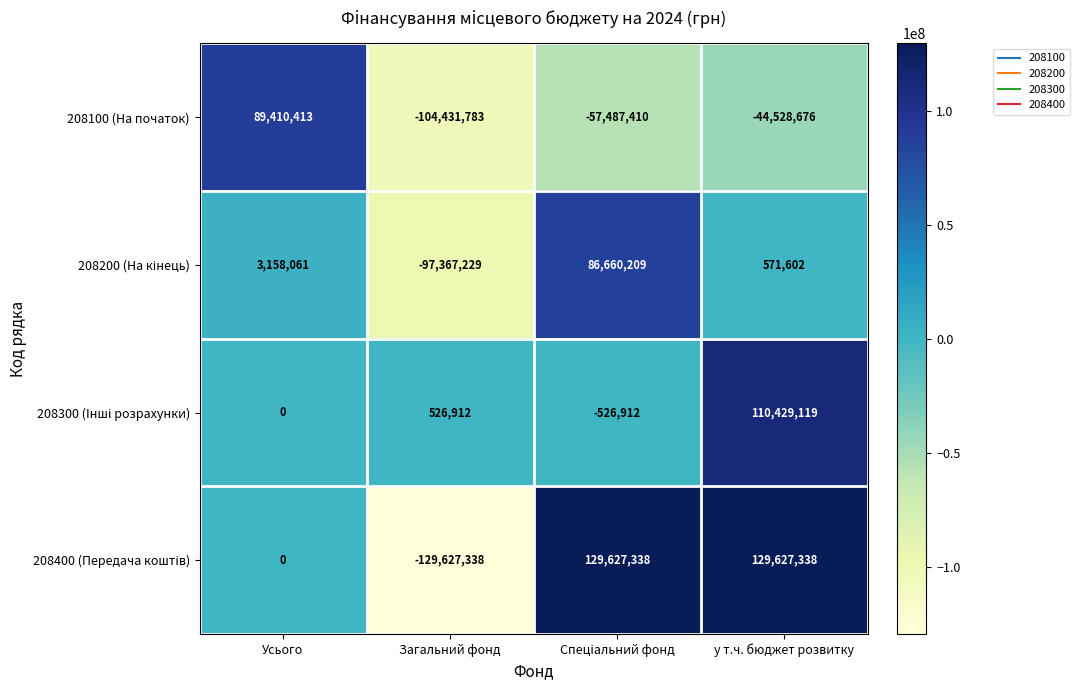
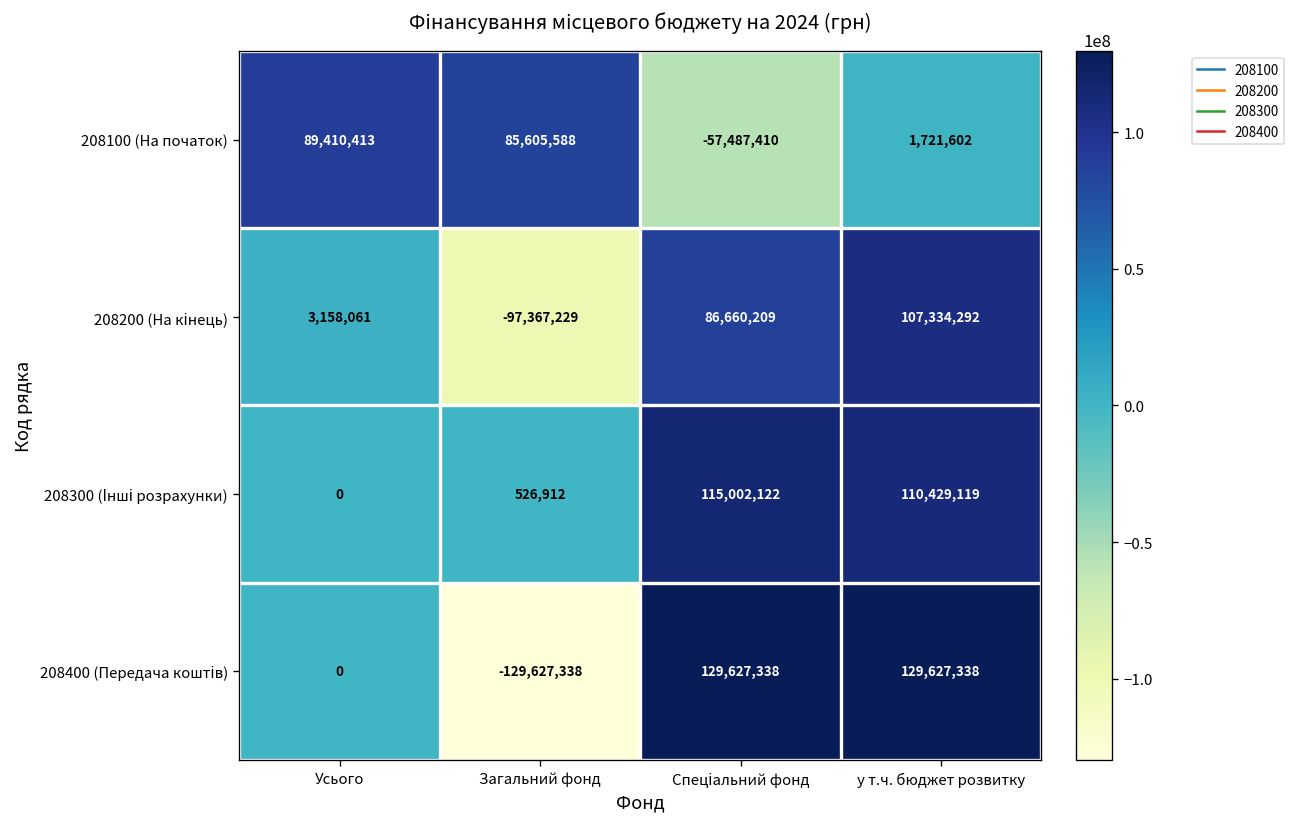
208100 (На початок), Загальний фонд: -104,431,783 -> 85,605,588
208100 (На початок), у т.ч. бюджет розвитку: -44,528,676 -> 1,721,602
208200 (На кінець), у т.ч. бюджет розвитку: 571,602 -> 107,334,292
208300 (Інші розрахунки), Спеціальний фонд: -526,912 -> 115,002,122
